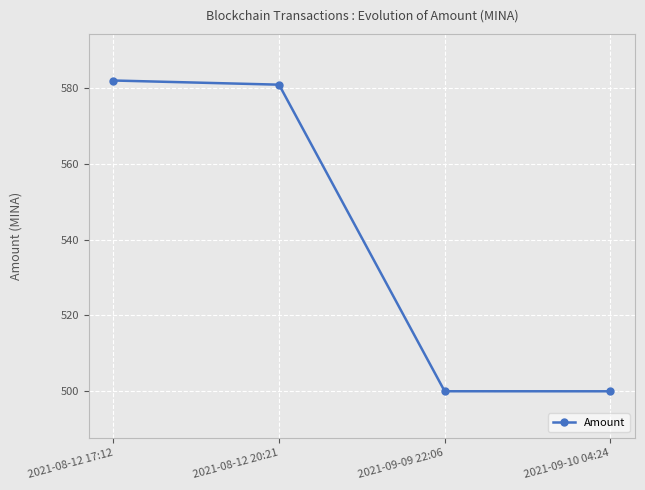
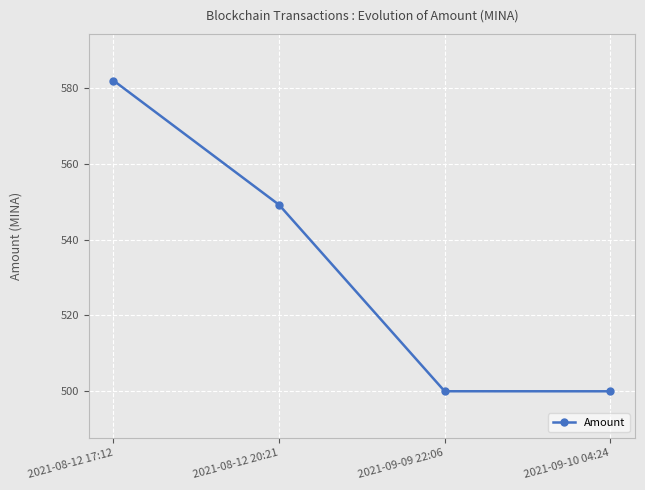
2021-08-12 20:21: 581 -> 549
